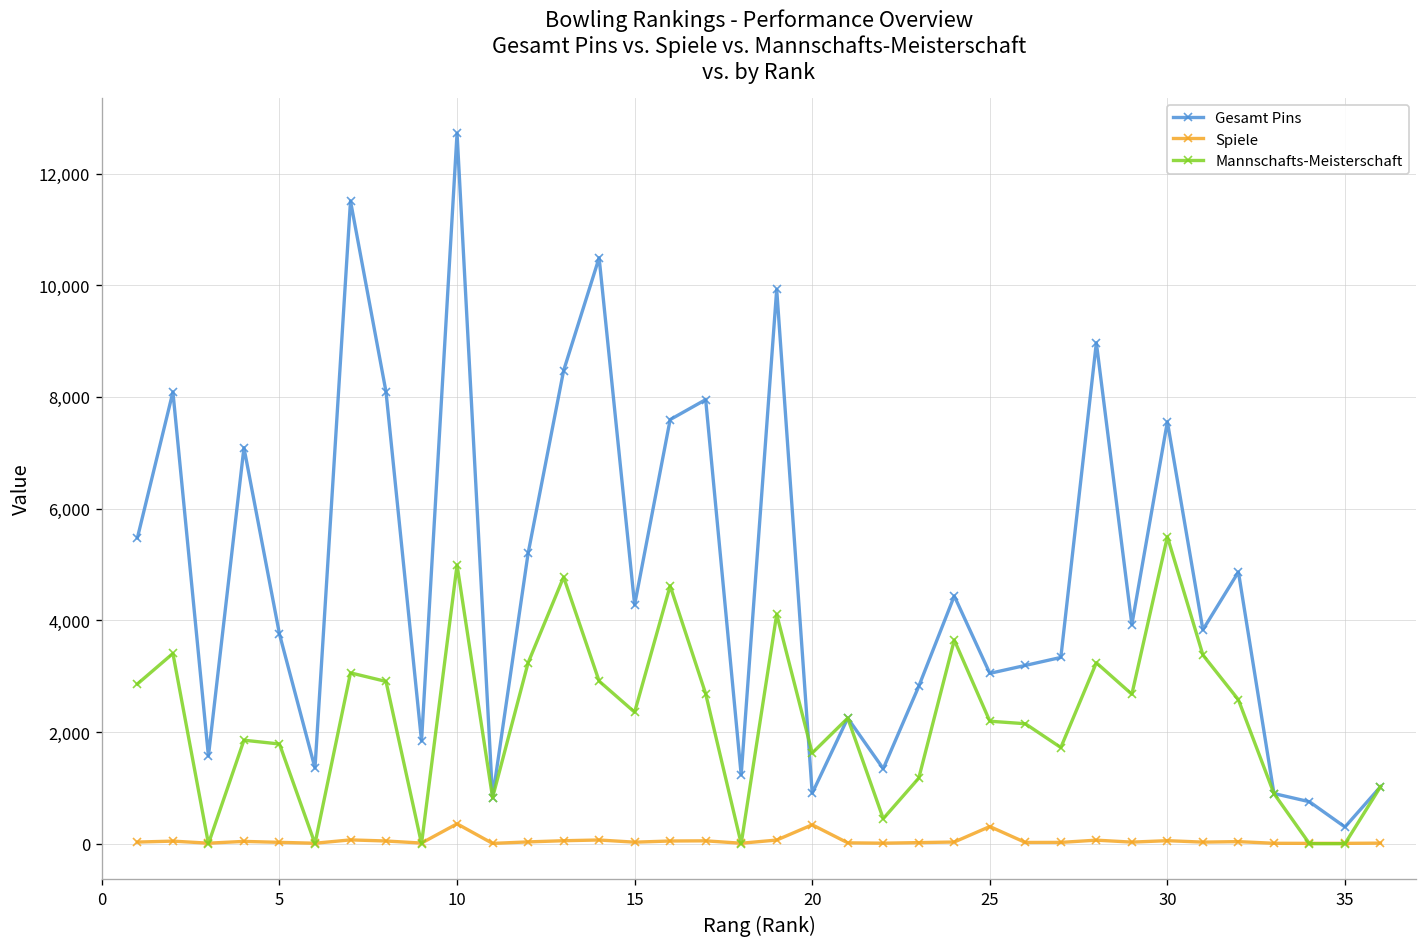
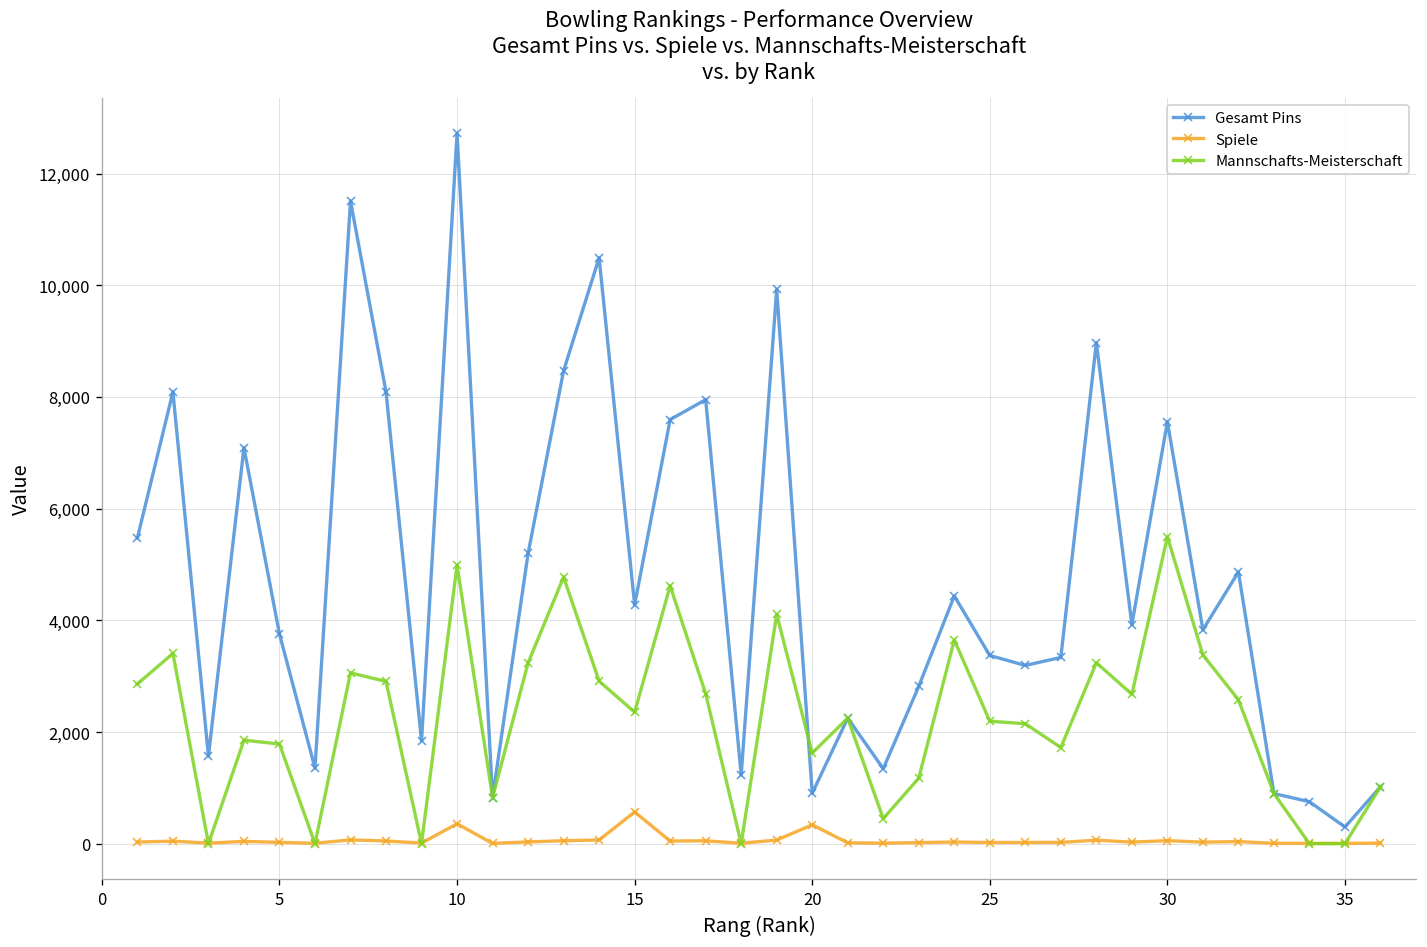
Spiele, 15: 0 -> 600
Gesamt Pins, 25: 3,100 -> 3,400
Spiele, 25: 300 -> 0
